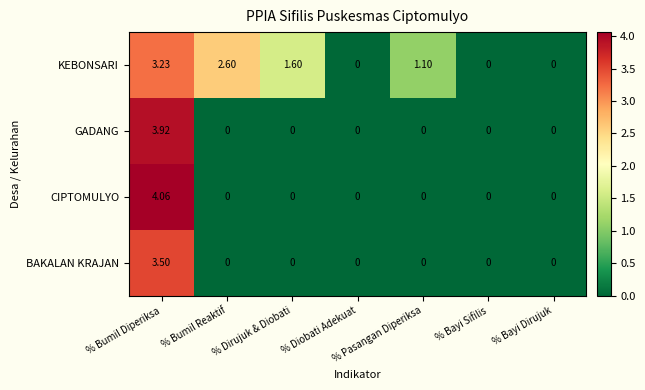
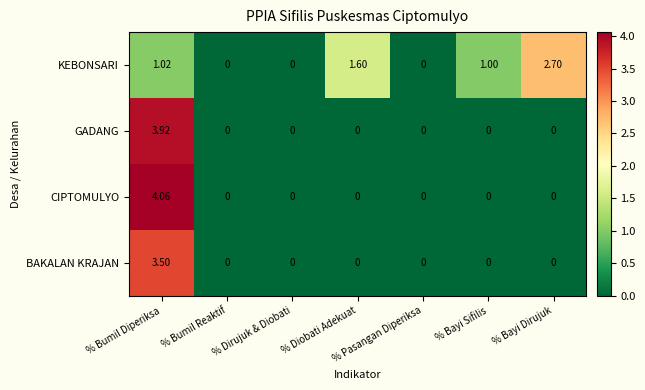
KEBONSARI, % Bumil Diperiksa: 3.23 -> 1.02
KEBONSARI, % Bumil Reaktif: 2.60 -> 0
KEBONSARI, % Dirujuk & Diobati: 1.60 -> 0
KEBONSARI, % Diobati Adekuat: 0 -> 1.60
KEBONSARI, % Pasangan Diperiksa: 1.10 -> 0
KEBONSARI, % Bayi Sifilis: 0 -> 1.00
KEBONSARI, % Bayi Dirujuk: 0 -> 2.70
